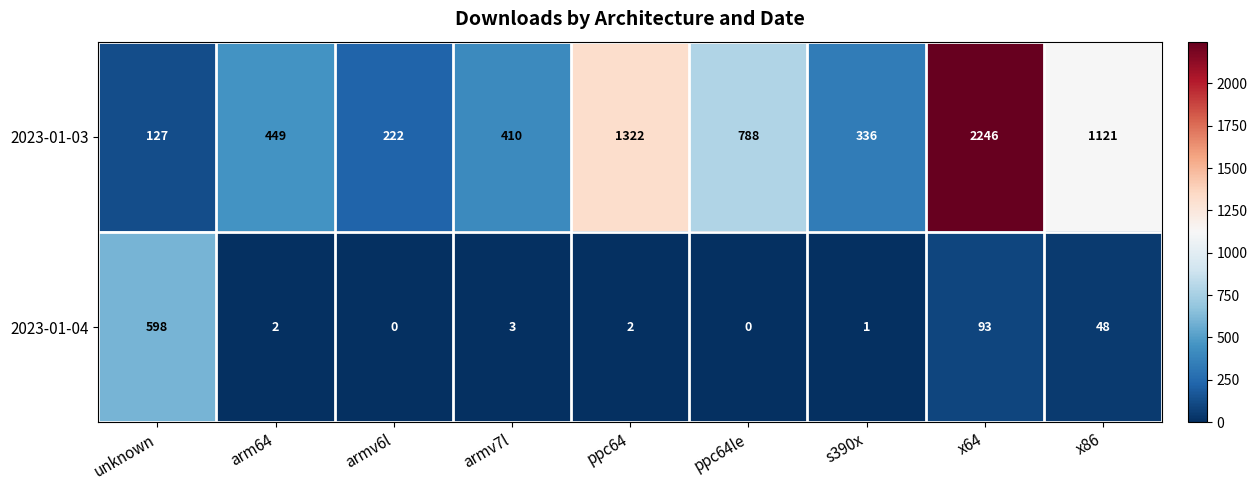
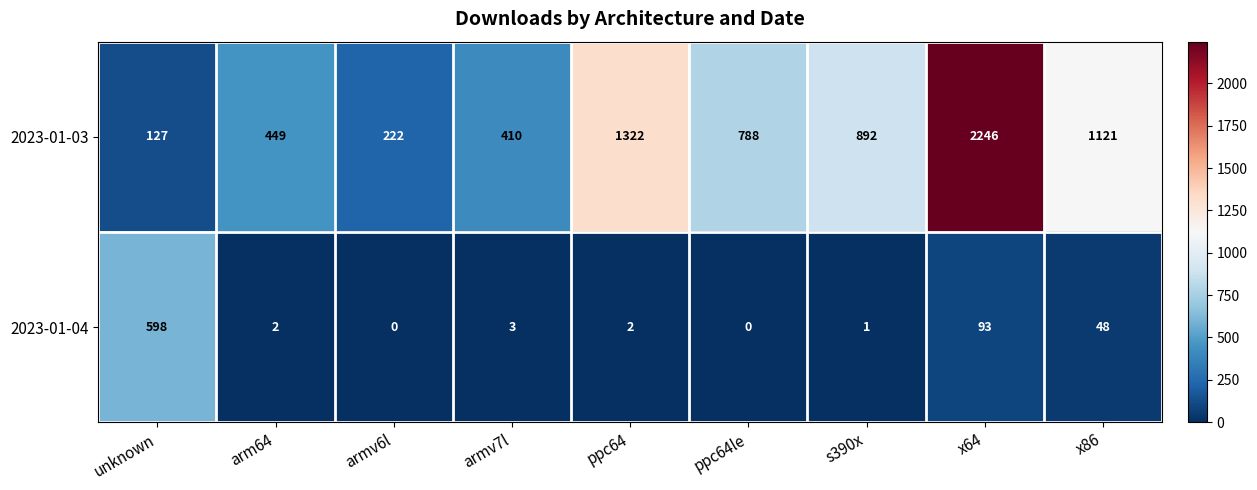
2023-01-03, s390x: 336 -> 892
